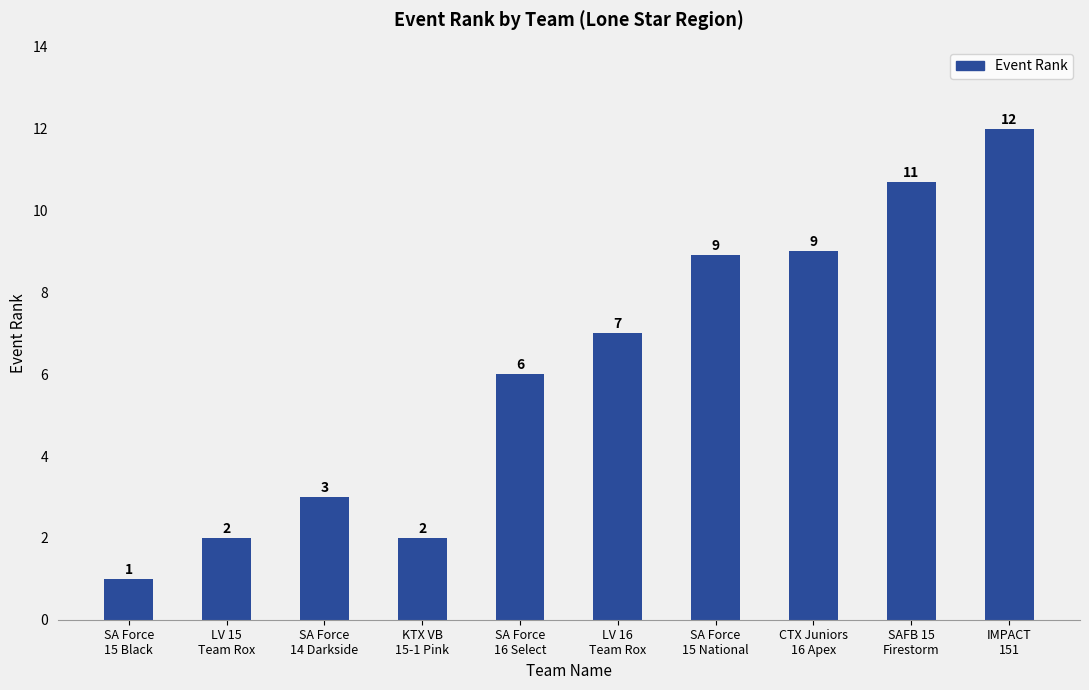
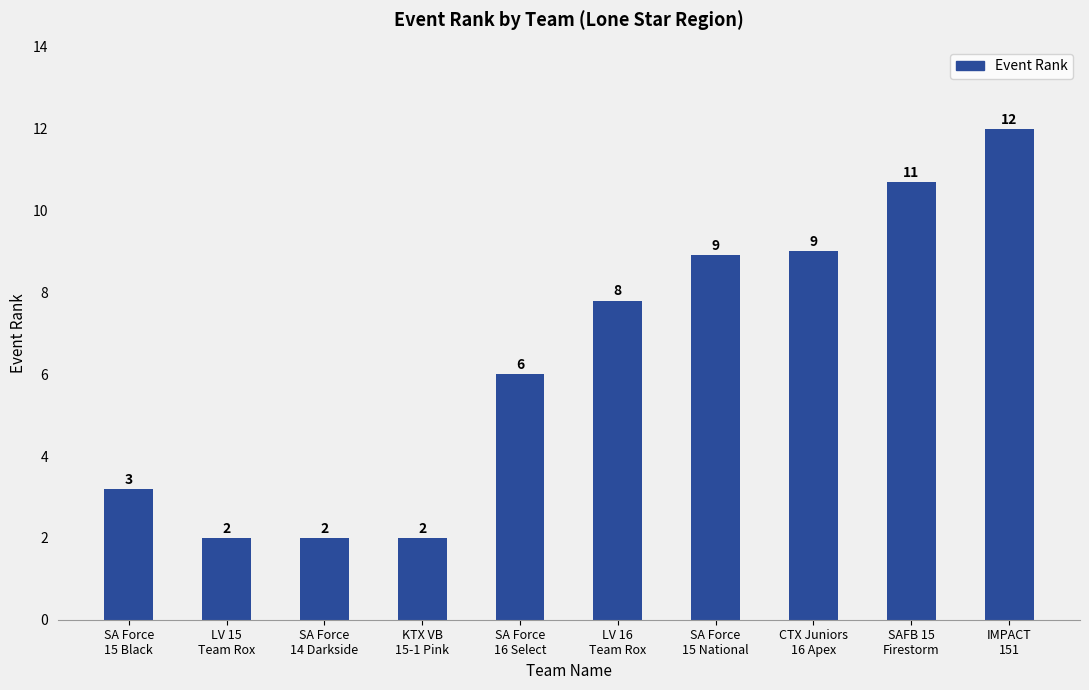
SA Force 15 Black: 1 -> 3
SA Force 14 Darkside: 3 -> 2
LV 16 Team Rox: 7 -> 8
